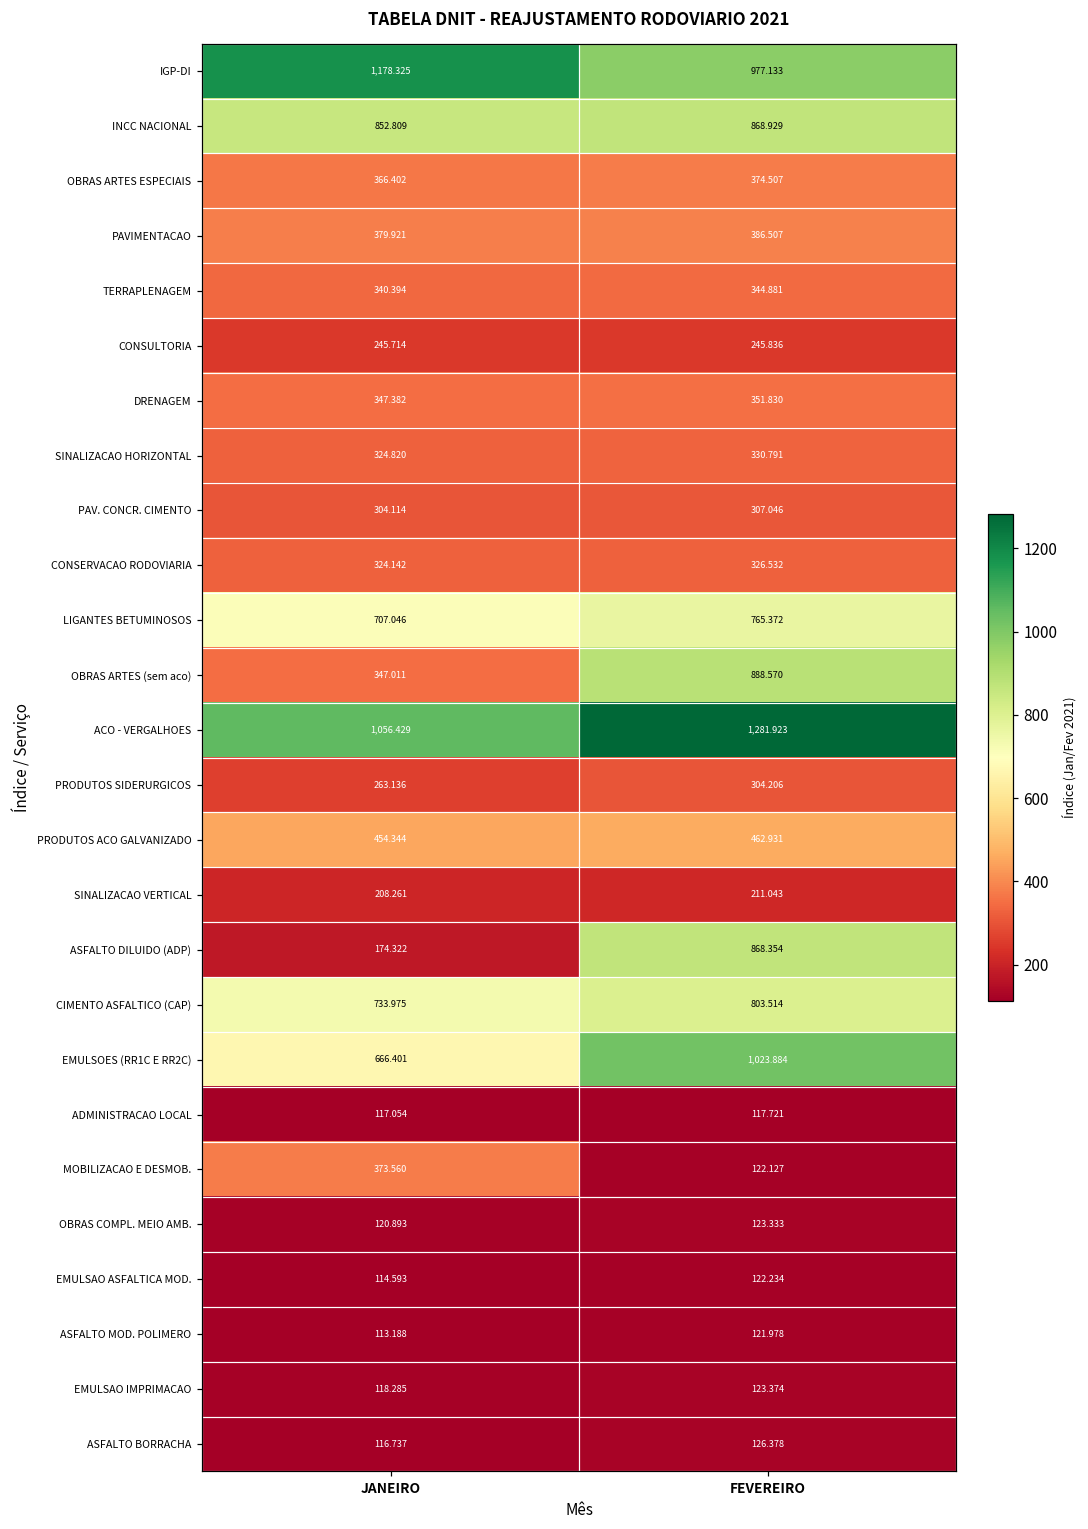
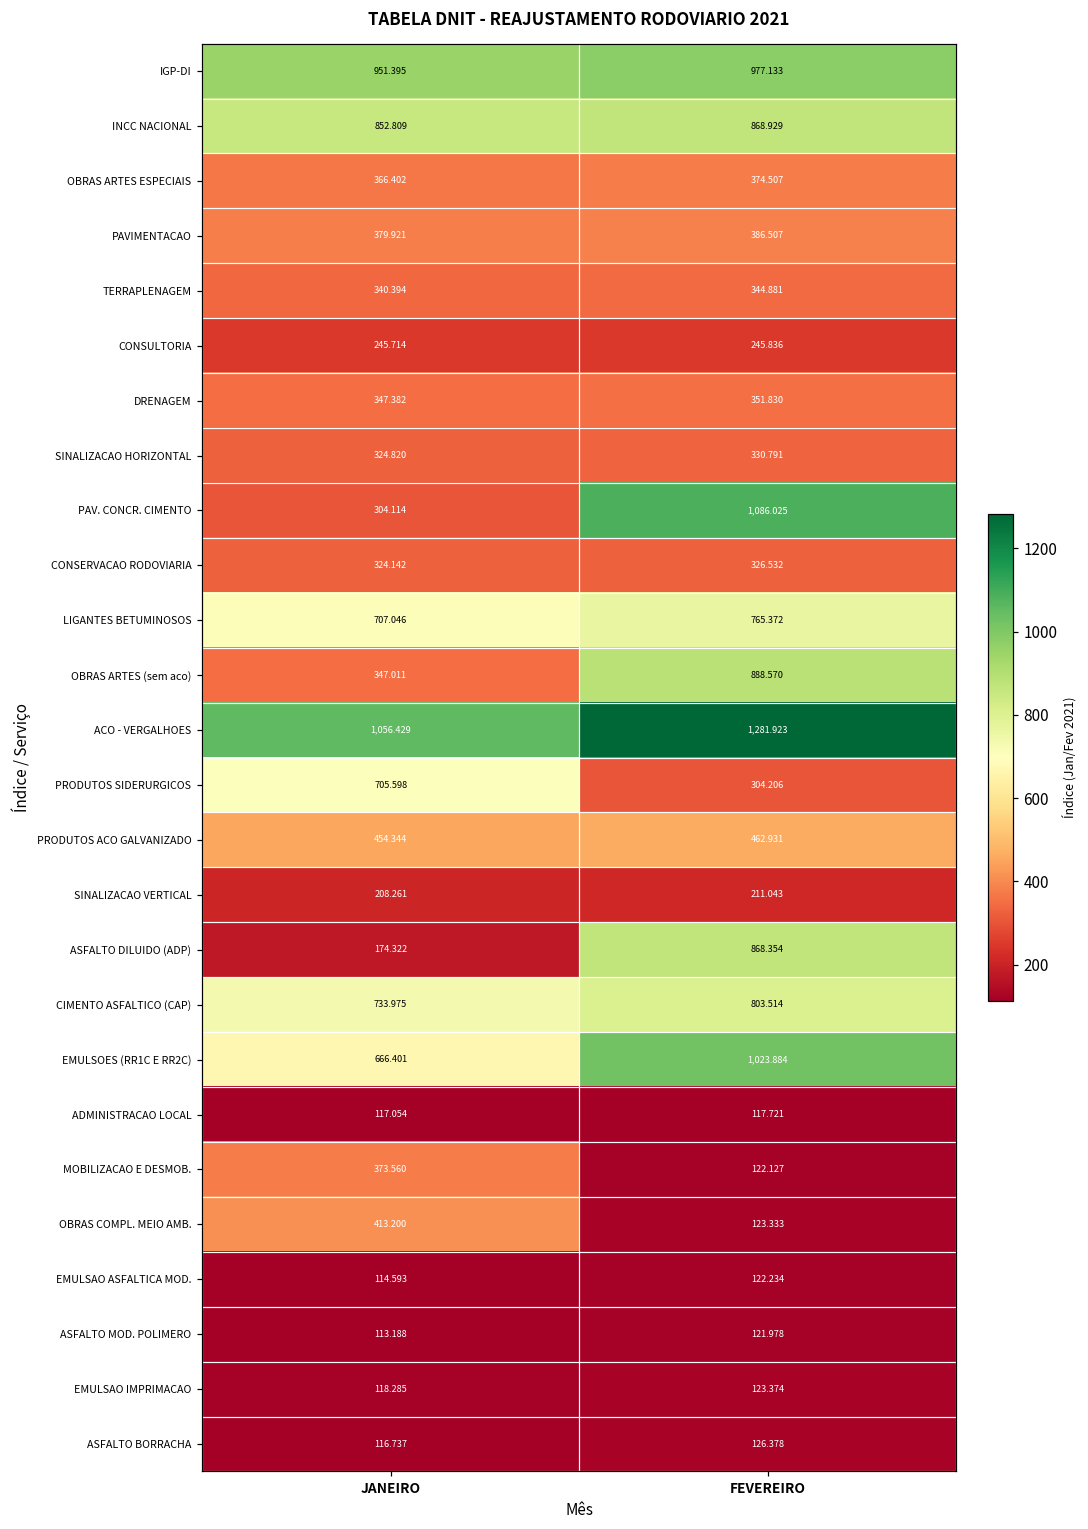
IGP-DI, JANEIRO: 1,178.325 -> 951.395
PAV. CONCR. CIMENTO, FEVEREIRO: 307.046 -> 1,086.025
PRODUTOS SIDERURGICOS, JANEIRO: 263.136 -> 705.598
OBRAS COMPL. MEIO AMB., JANEIRO: 120.893 -> 413.200
